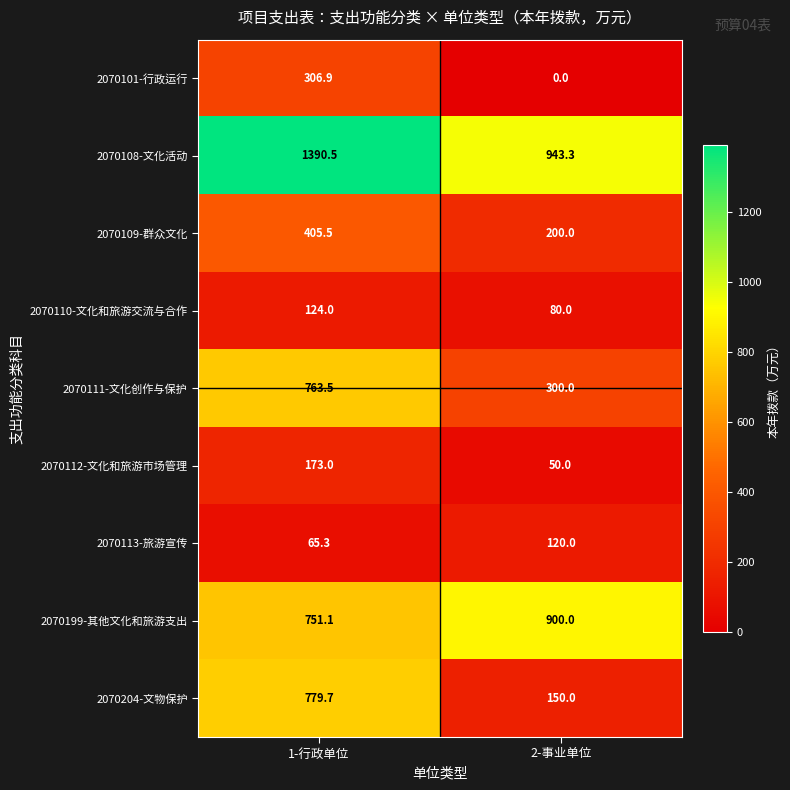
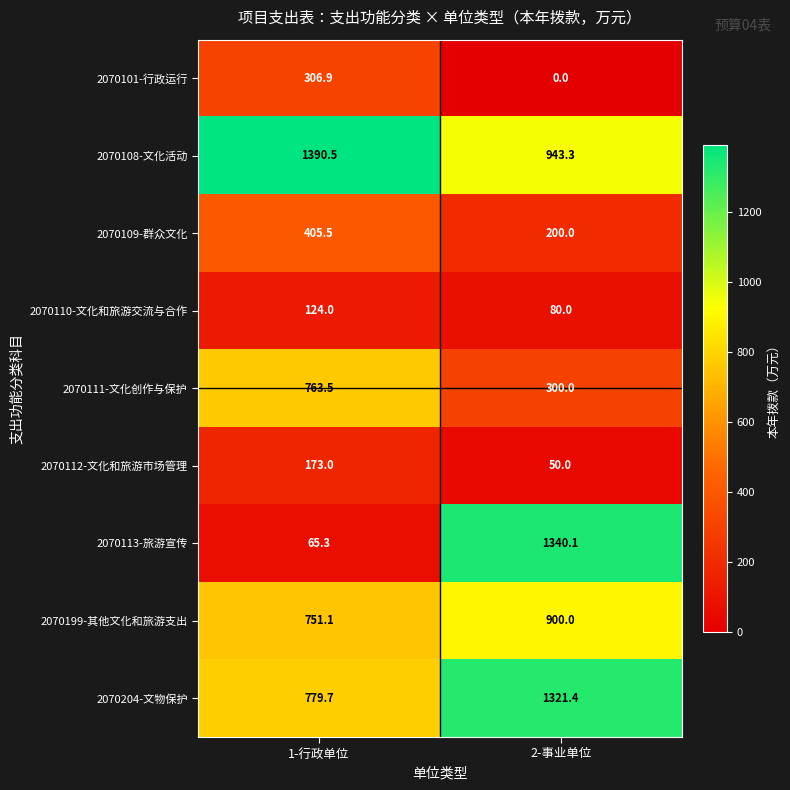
2070113-旅游宣传, 2-事业单位: 120.0 -> 1340.1
2070204-文物保护, 2-事业单位: 150.0 -> 1321.4
